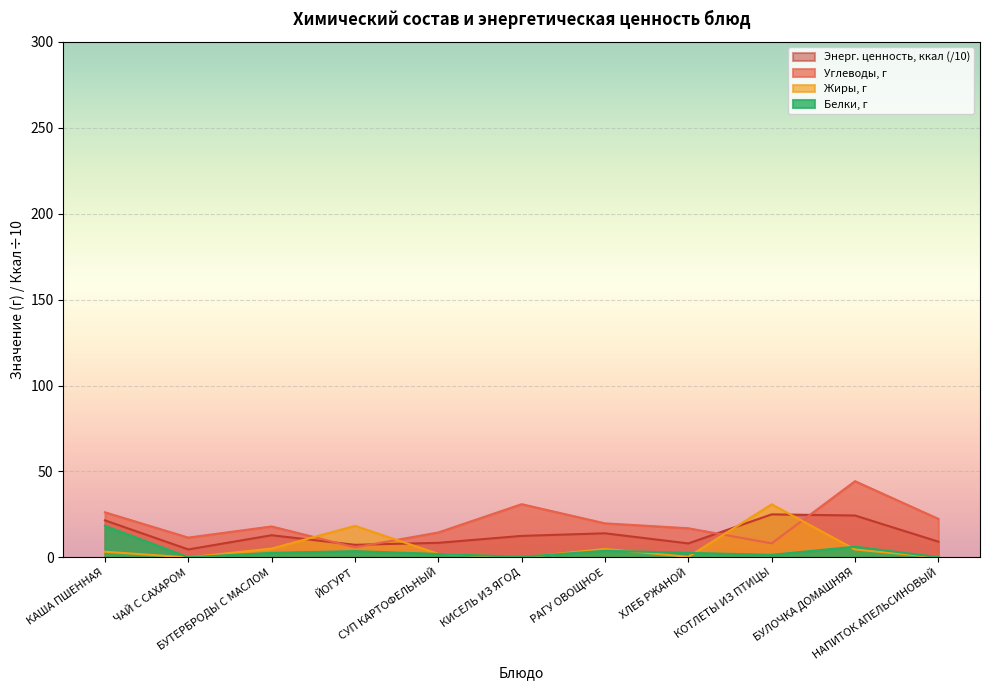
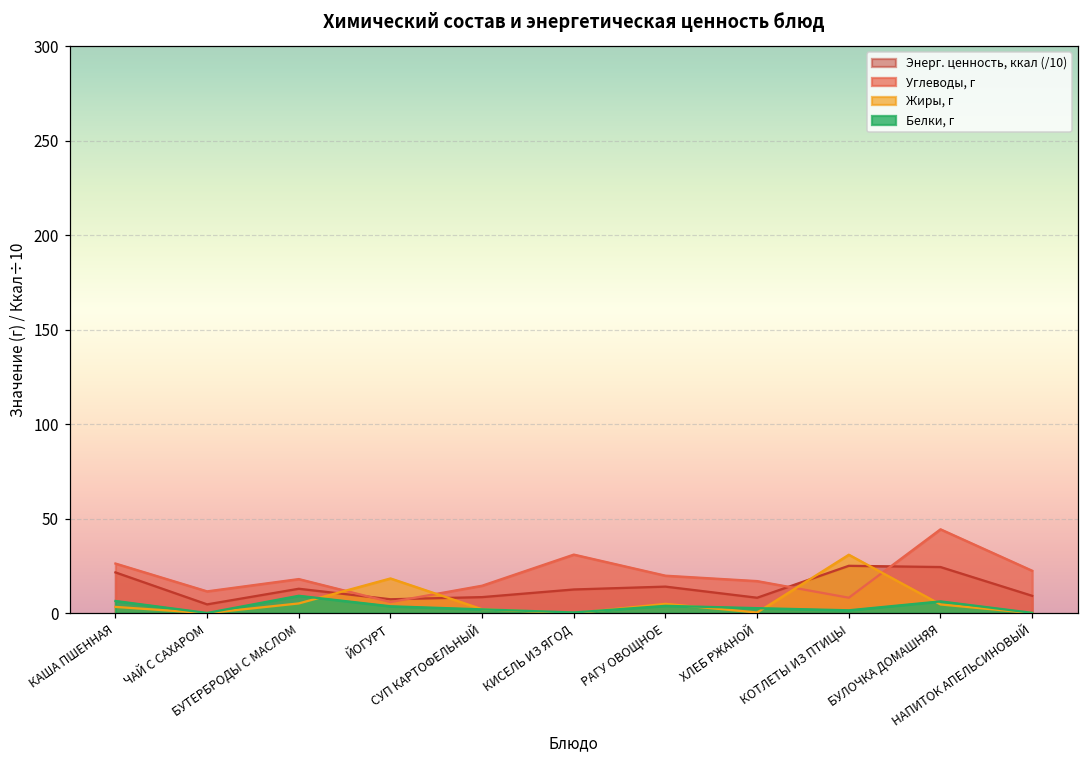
Белки, г, КАША ПШЕННАЯ: 18 -> 6
Белки, г, БУТЕРБРОДЫ С МАСЛОМ: 3 -> 9
